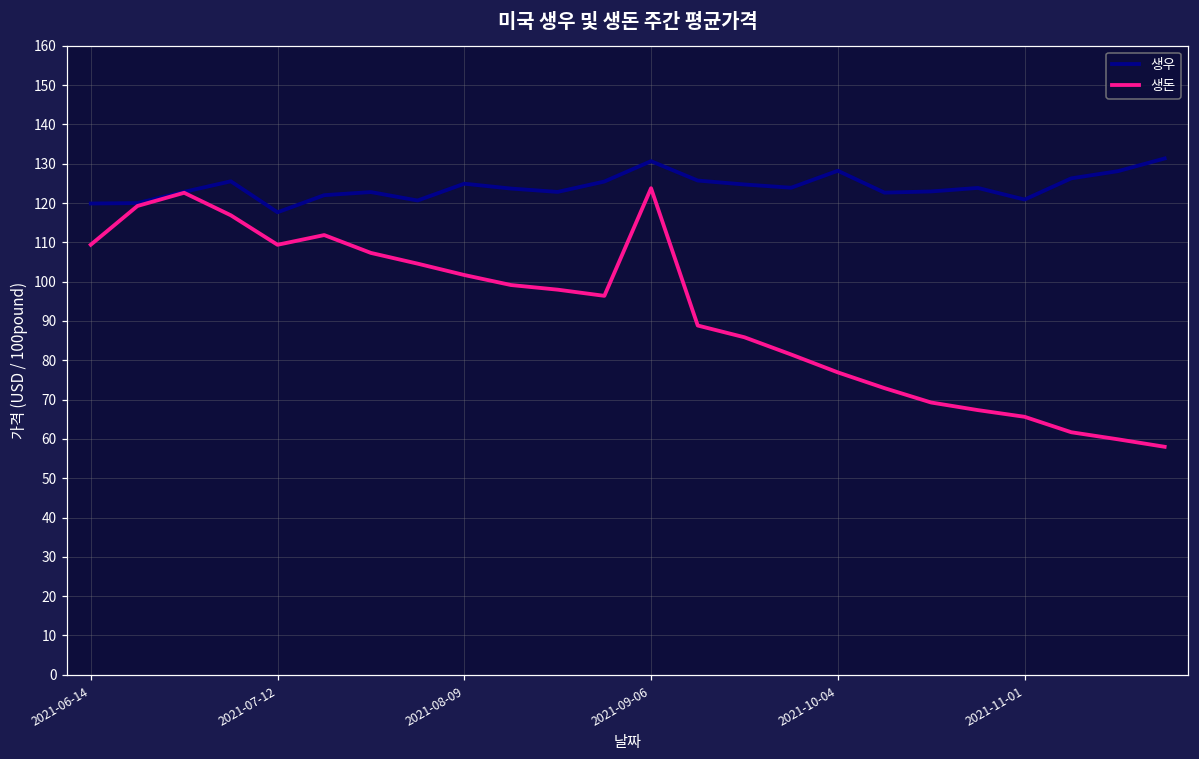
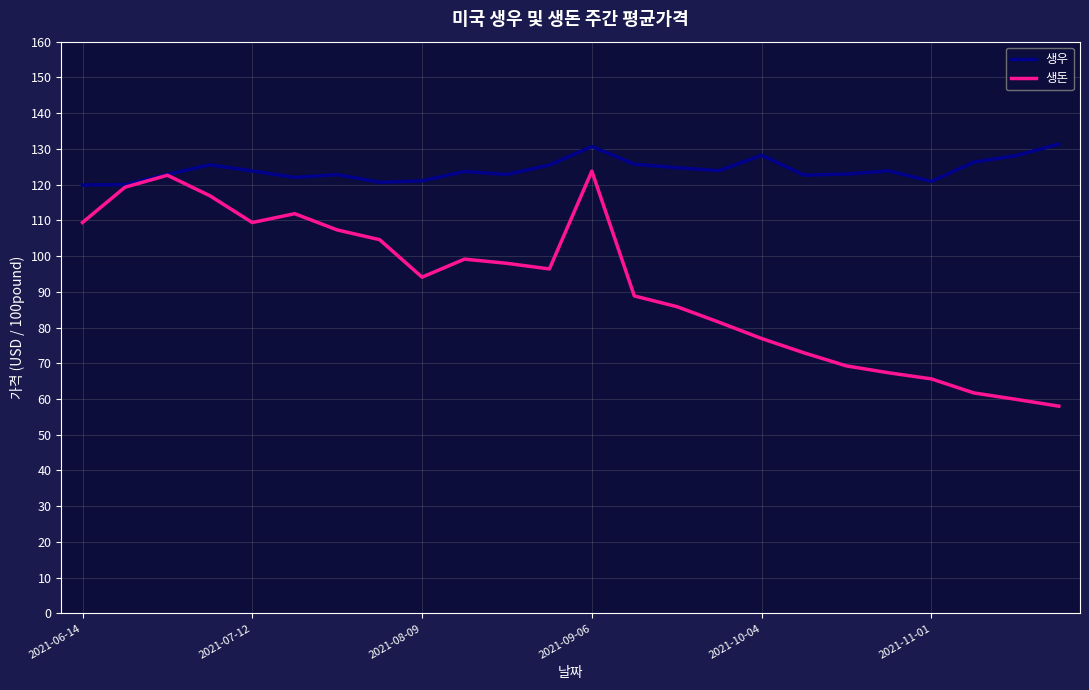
생우, 2021-07-12: 118 -> 124
생우, 2021-08-09: 125 -> 121
생돈, 2021-08-09: 102 -> 94
